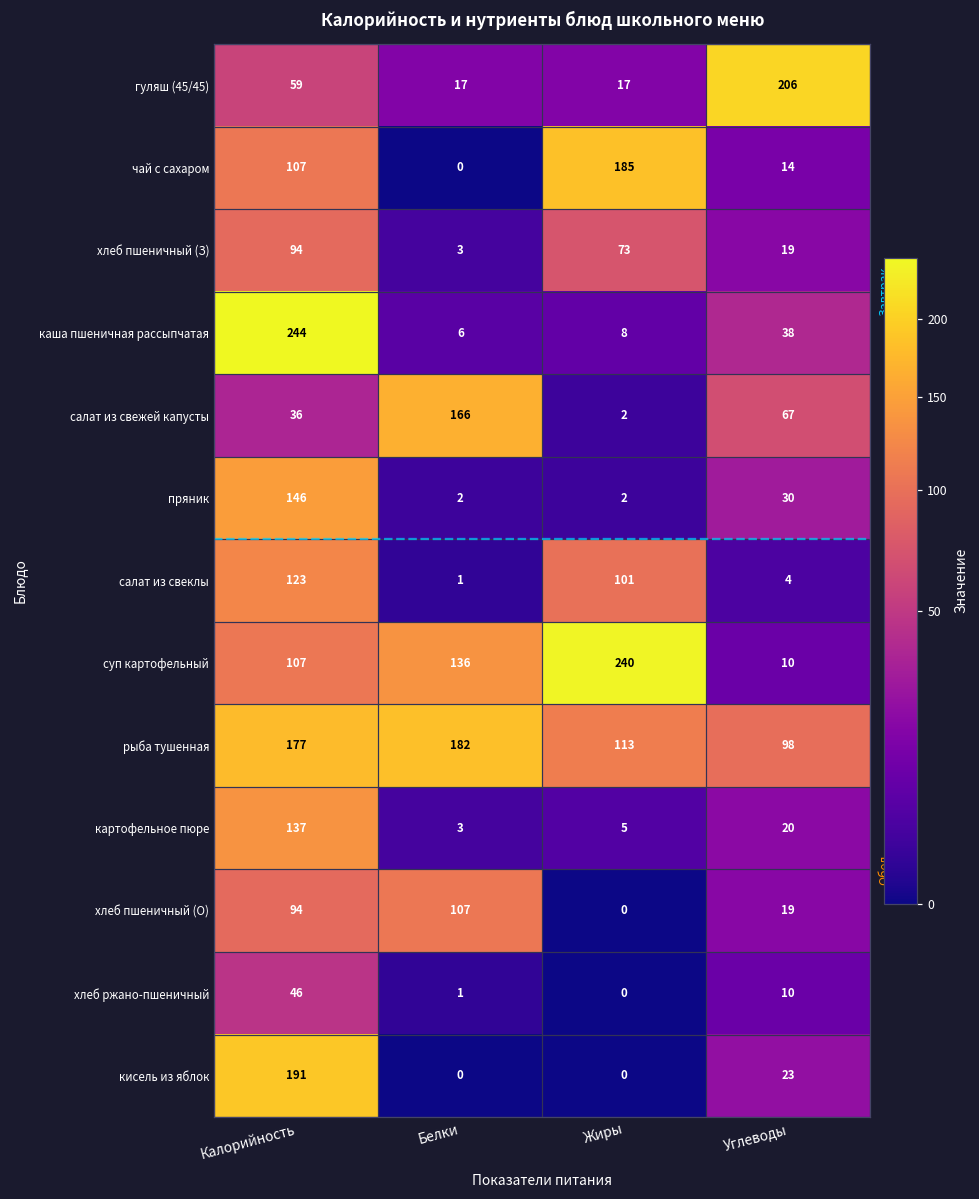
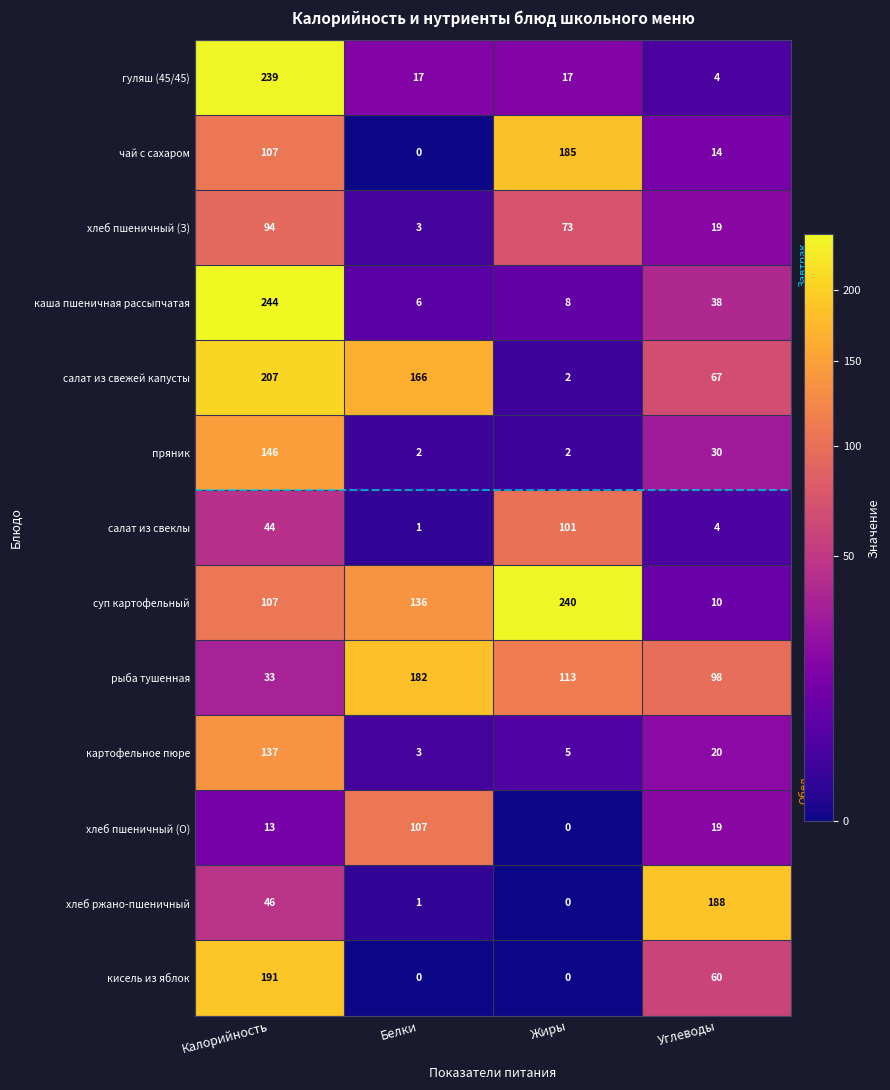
гуляш (45/45), Калорийность: 59 -> 239
гуляш (45/45), Углеводы: 206 -> 4
салат из свежей капусты, Калорийность: 36 -> 207
салат из свеклы, Калорийность: 123 -> 44
рыба тушенная, Калорийность: 177 -> 33
хлеб пшеничный (О), Калорийность: 94 -> 13
хлеб ржано-пшеничный, Углеводы: 10 -> 188
кисель из яблок, Углеводы: 23 -> 60
